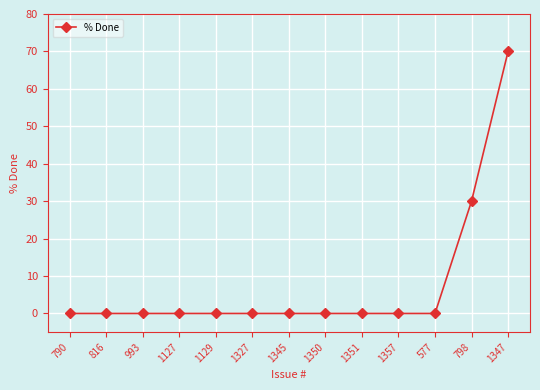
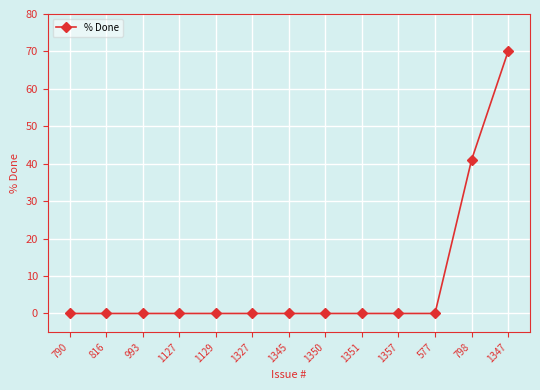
798: 30 -> 41
